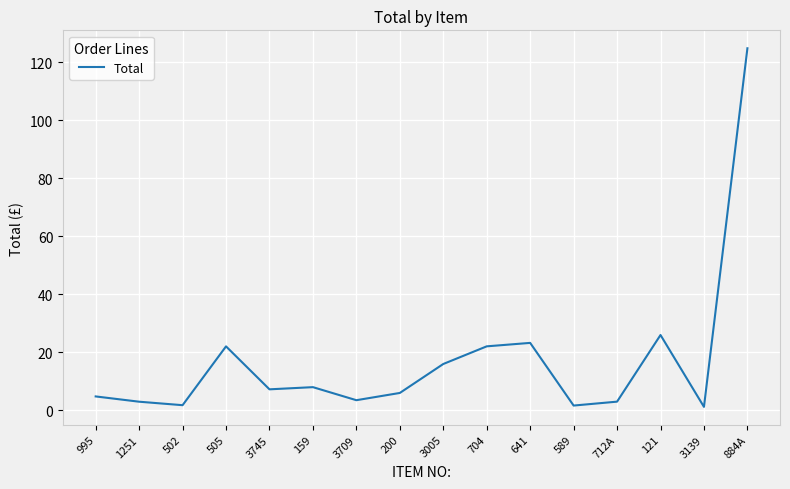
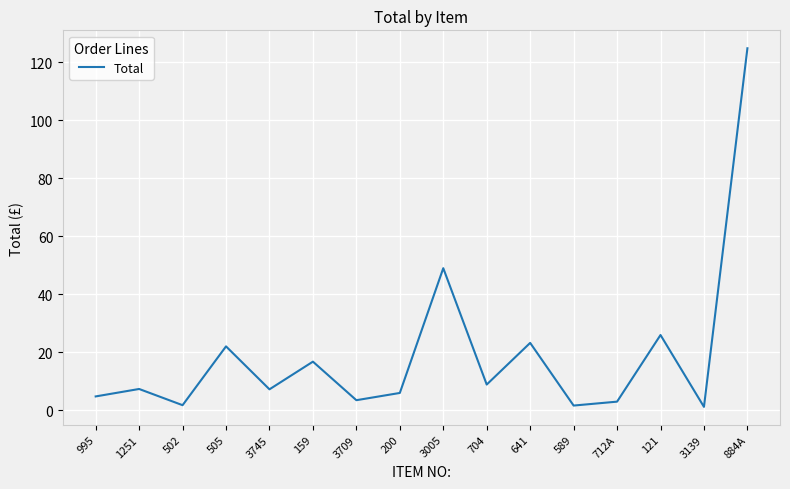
1251: 3 -> 7
159: 8 -> 17
3005: 16 -> 49
704: 22 -> 9
